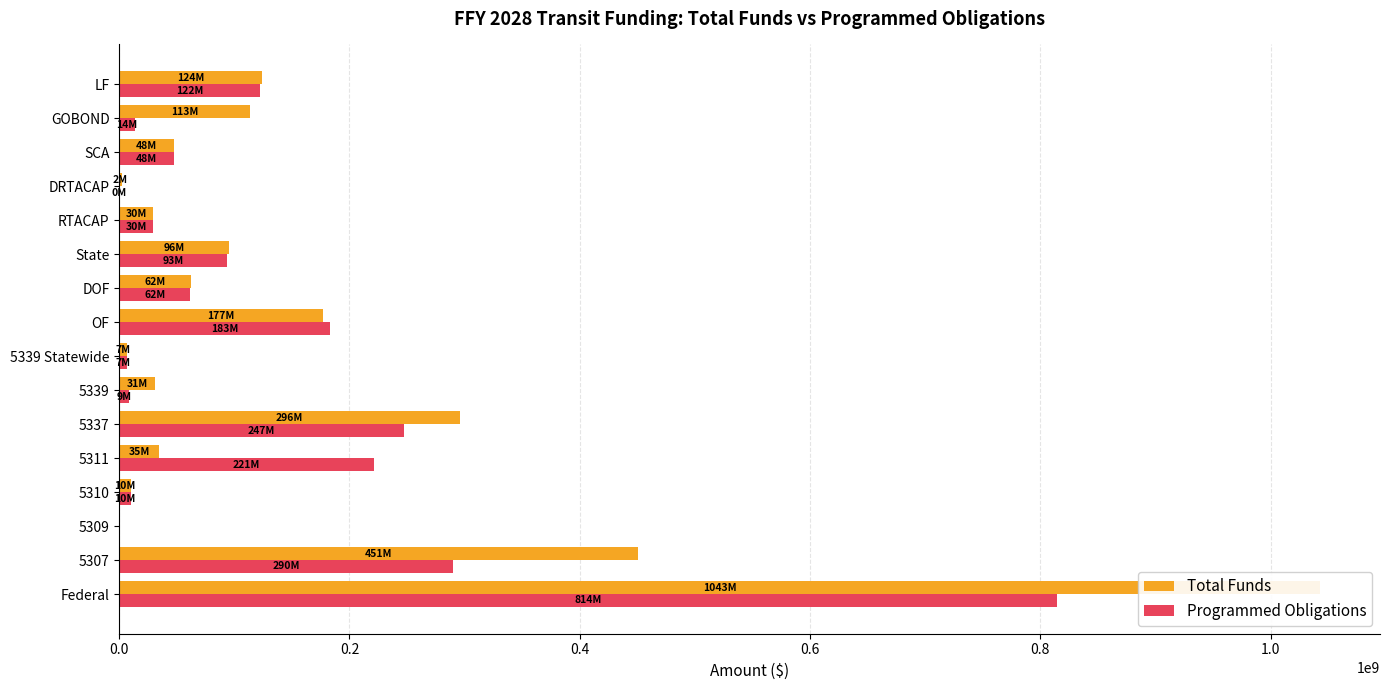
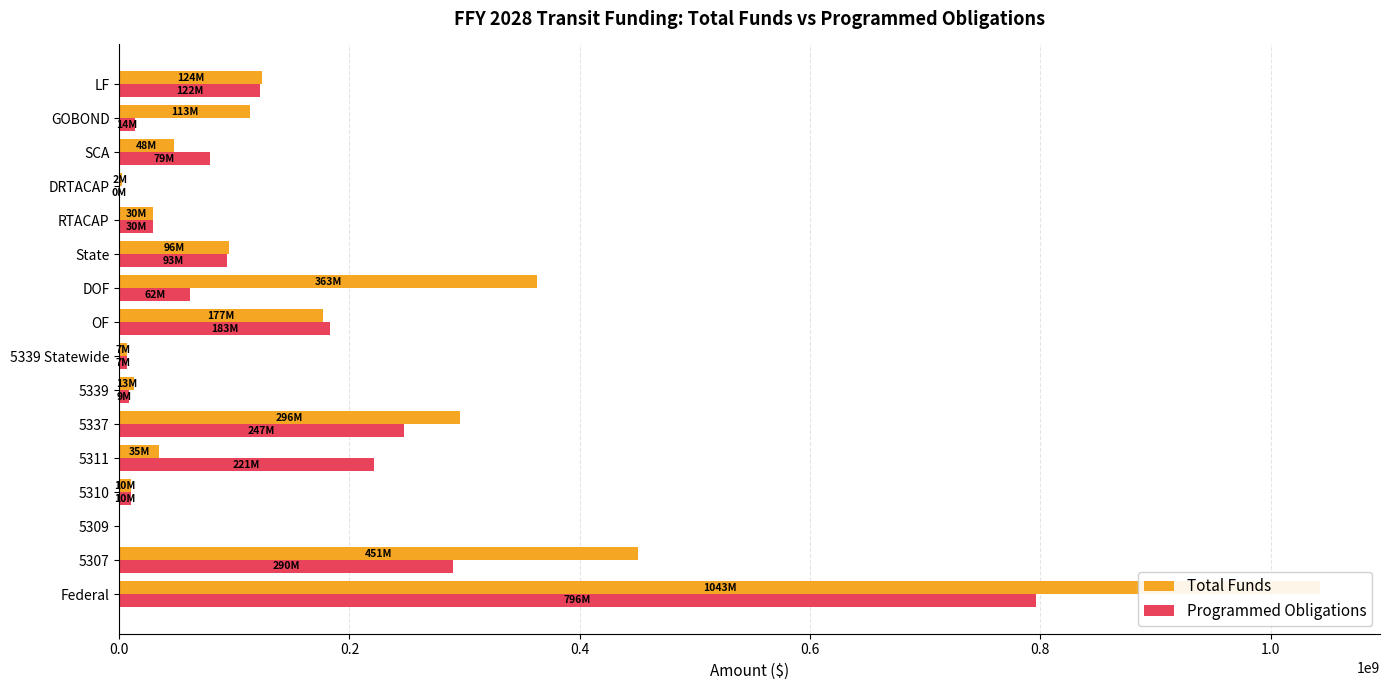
Programmed Obligations, SCA: 48M -> 79M
Total Funds, DOF: 62M -> 363M
Total Funds, 5339: 31M -> 13M
Programmed Obligations, Federal: 814M -> 796M
